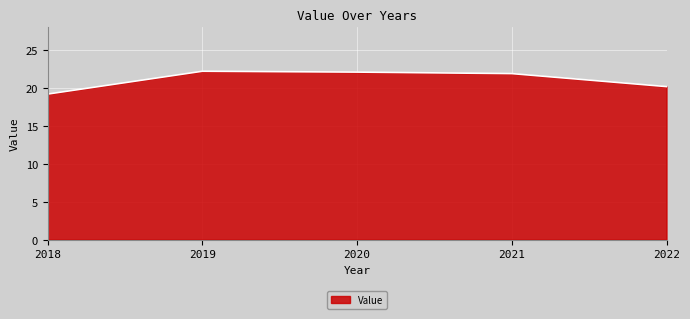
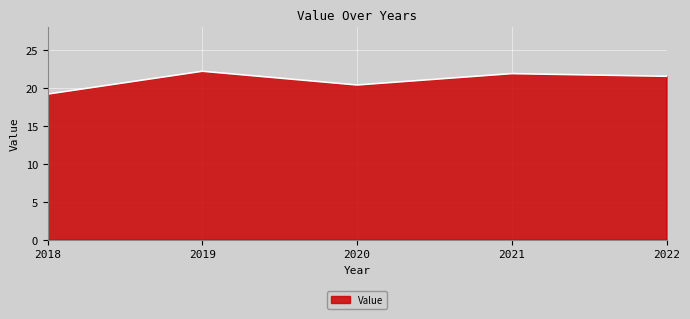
2020: 22 -> 20
2022: 20 -> 22
